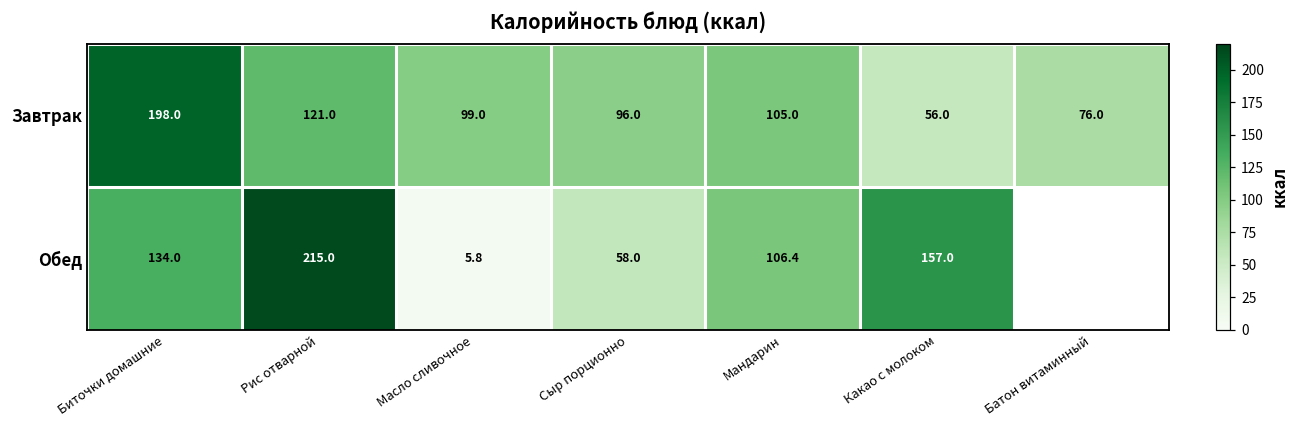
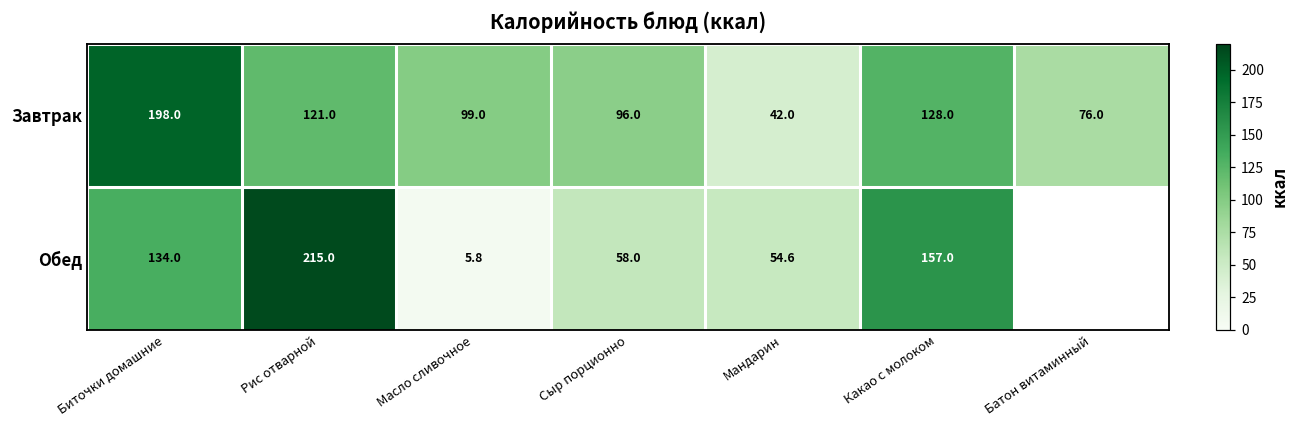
Завтрак, Мандарин: 105.0 -> 42.0
Завтрак, Какао с молоком: 56.0 -> 128.0
Обед, Мандарин: 106.4 -> 54.6
